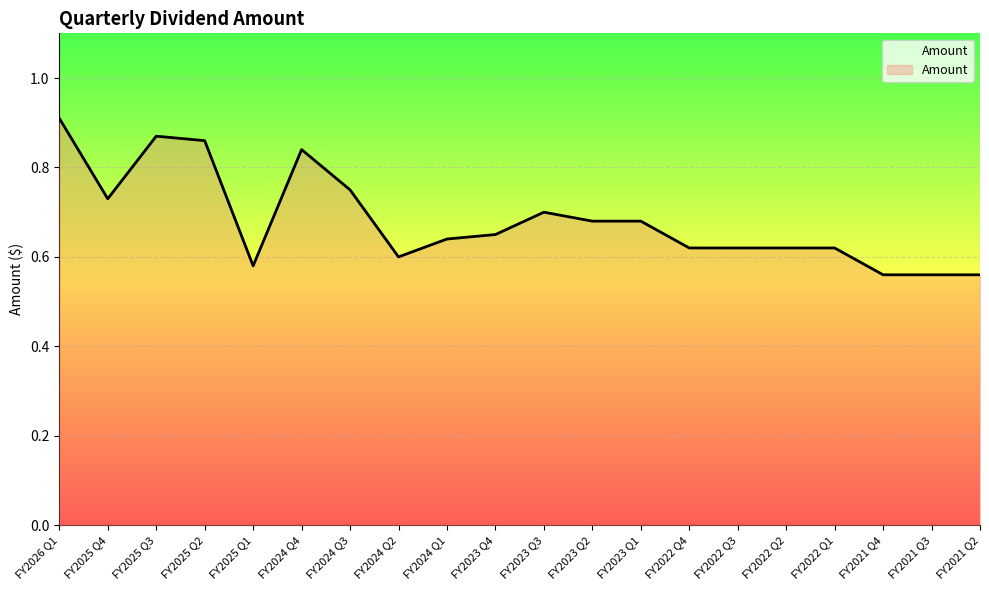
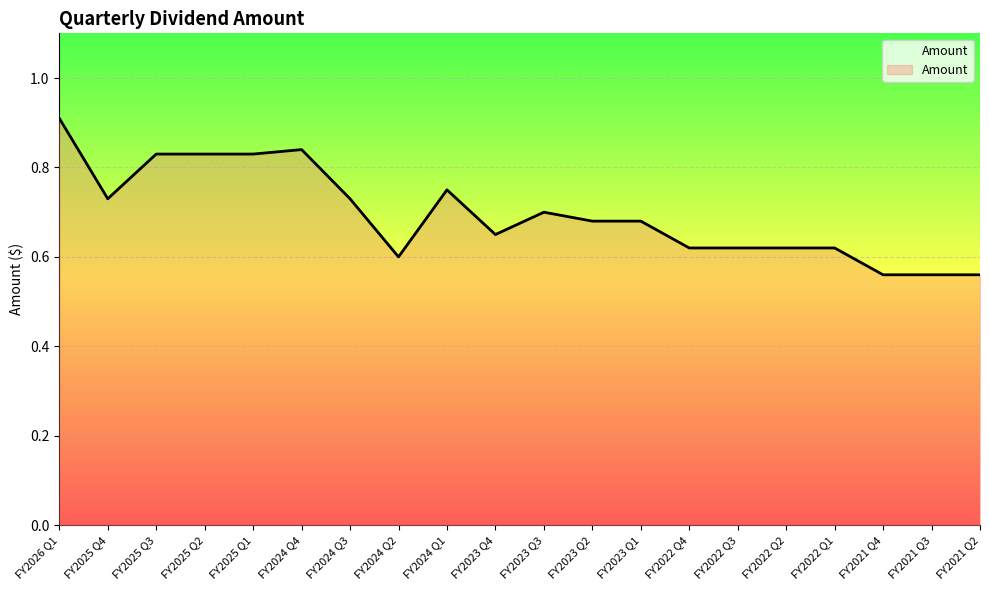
FY2025 Q3: 0.87 -> 0.83
FY2025 Q2: 0.86 -> 0.83
FY2025 Q1: 0.58 -> 0.83
FY2024 Q3: 0.75 -> 0.73
FY2024 Q1: 0.64 -> 0.75
